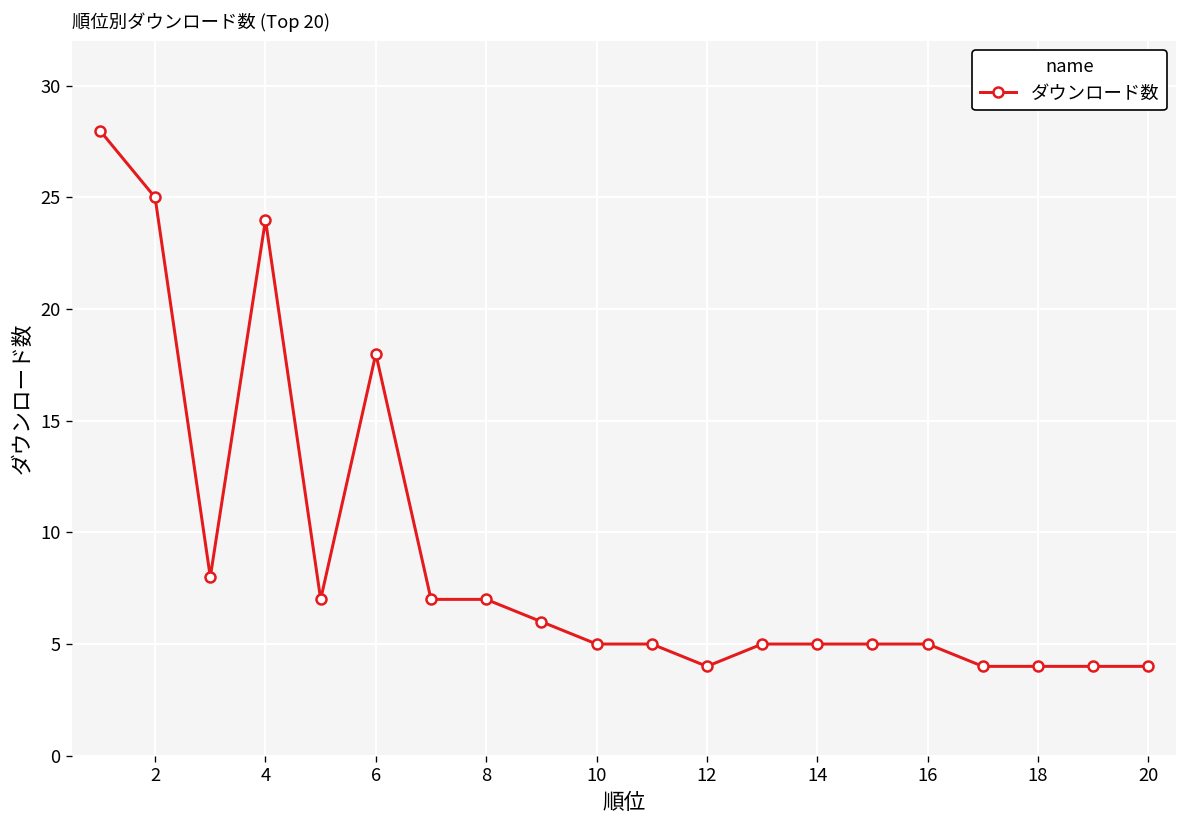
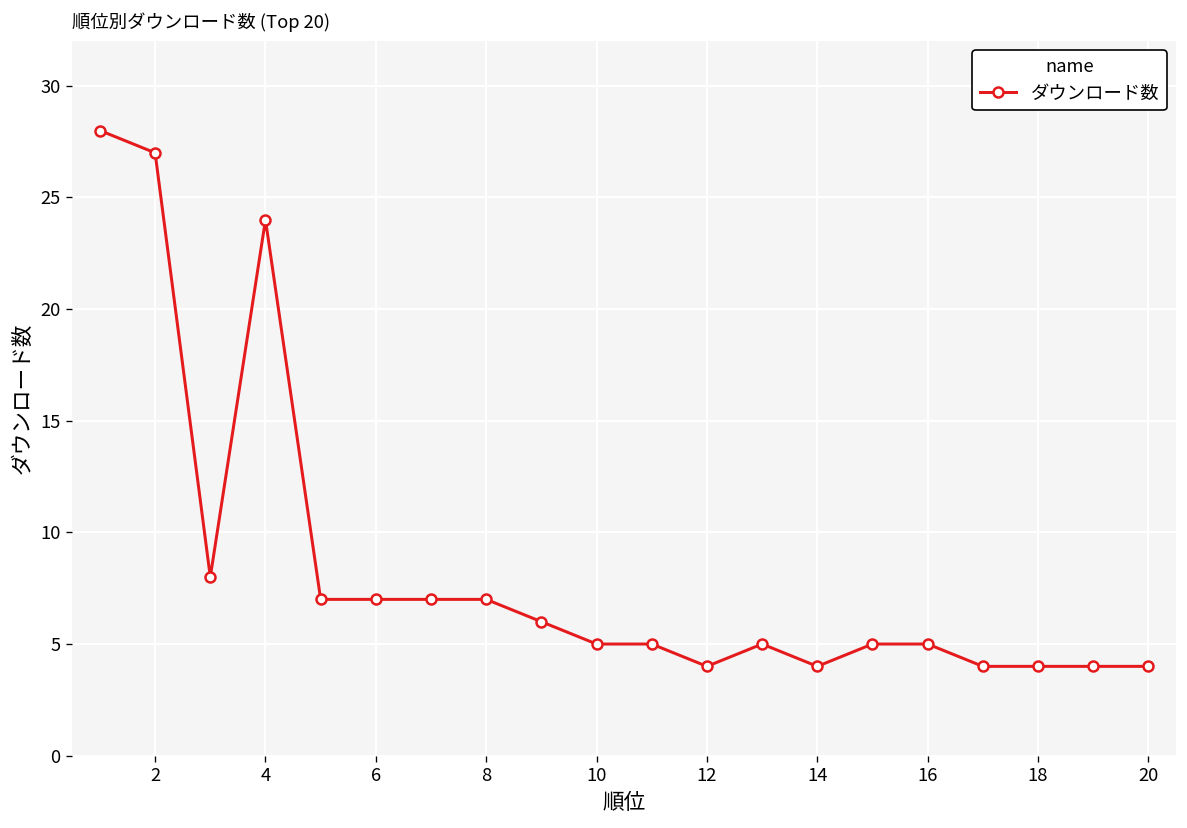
2: 25 -> 27
6: 18 -> 7
14: 5 -> 4
